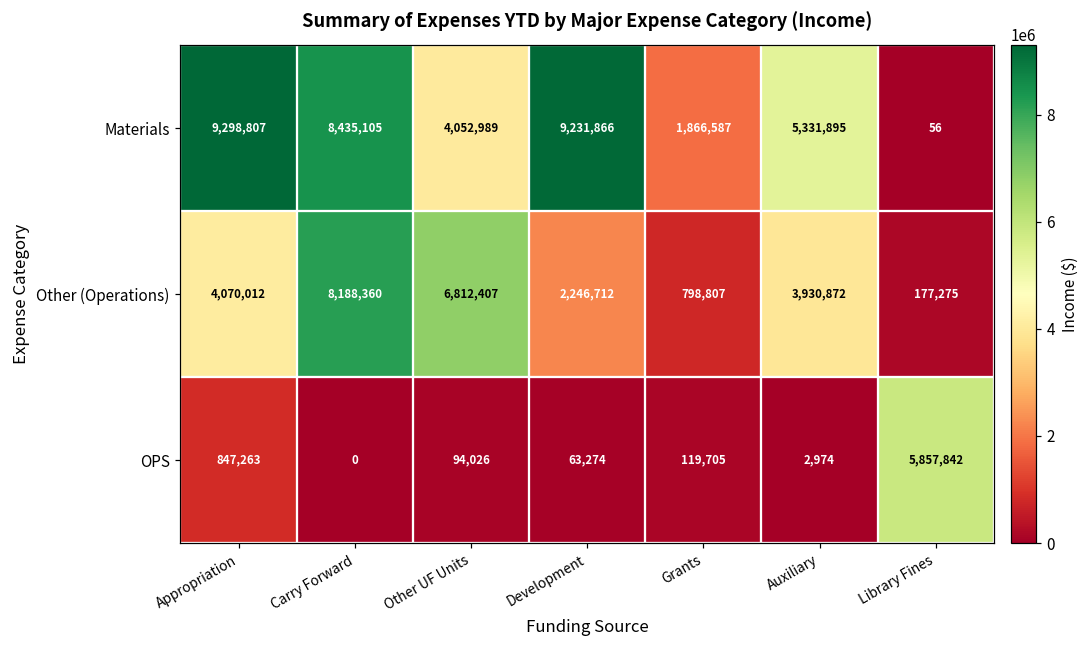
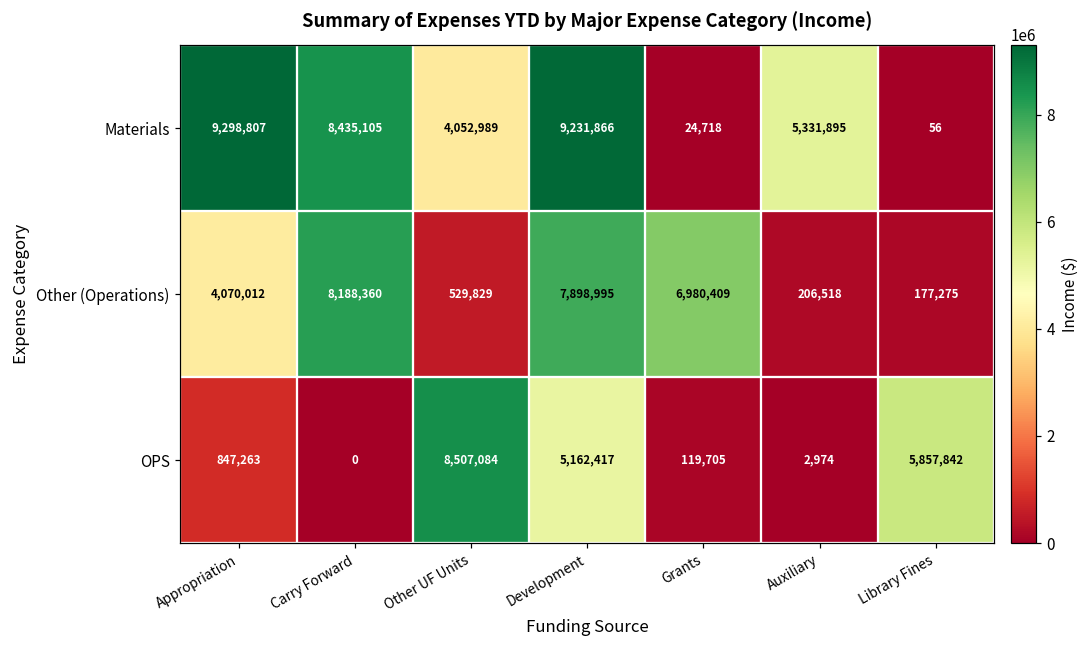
Materials, Grants: 1,866,587 -> 24,718
Other (Operations), Other UF Units: 6,812,407 -> 529,829
Other (Operations), Development: 2,246,712 -> 7,898,995
Other (Operations), Grants: 798,807 -> 6,980,409
Other (Operations), Auxiliary: 3,930,872 -> 206,518
OPS, Other UF Units: 94,026 -> 8,507,084
OPS, Development: 63,274 -> 5,162,417
